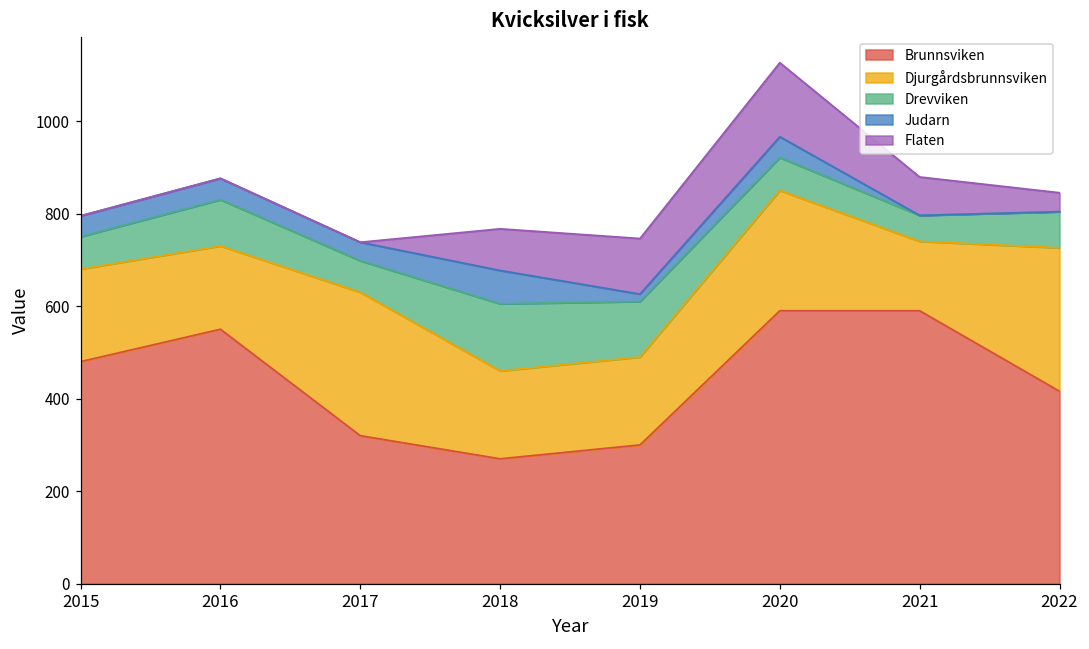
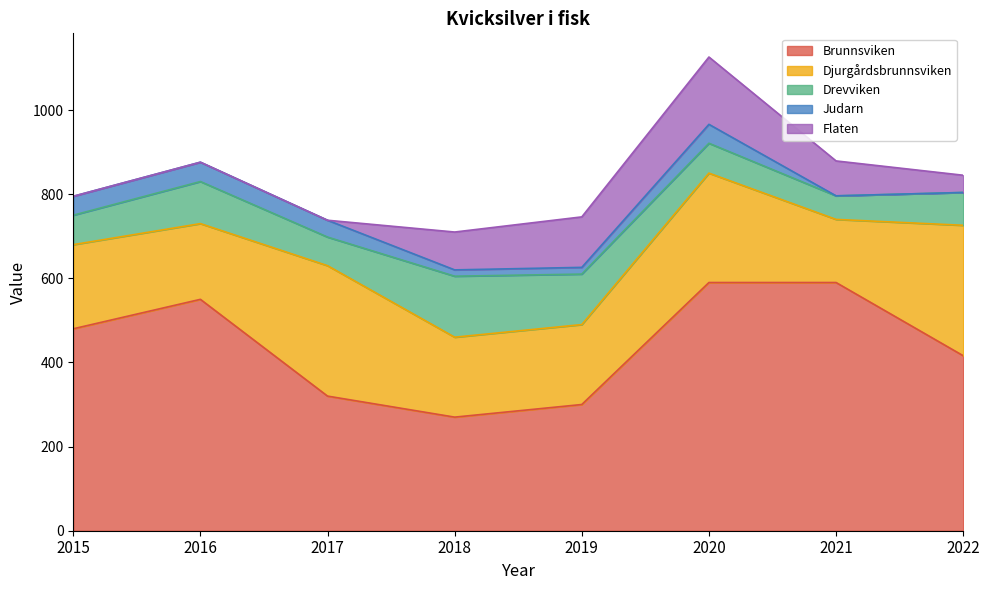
Judarn, 2018: 70 -> 20
